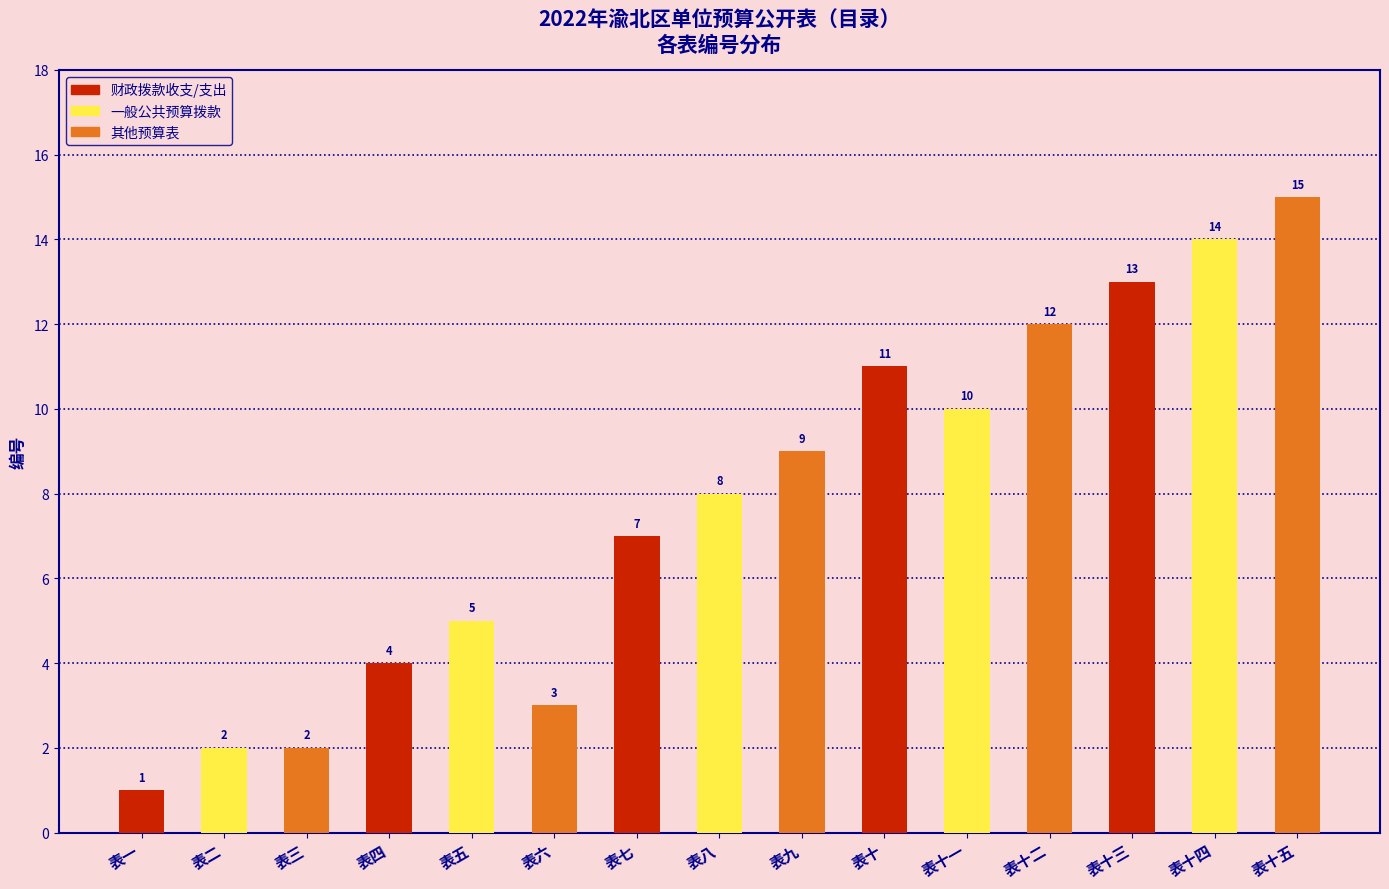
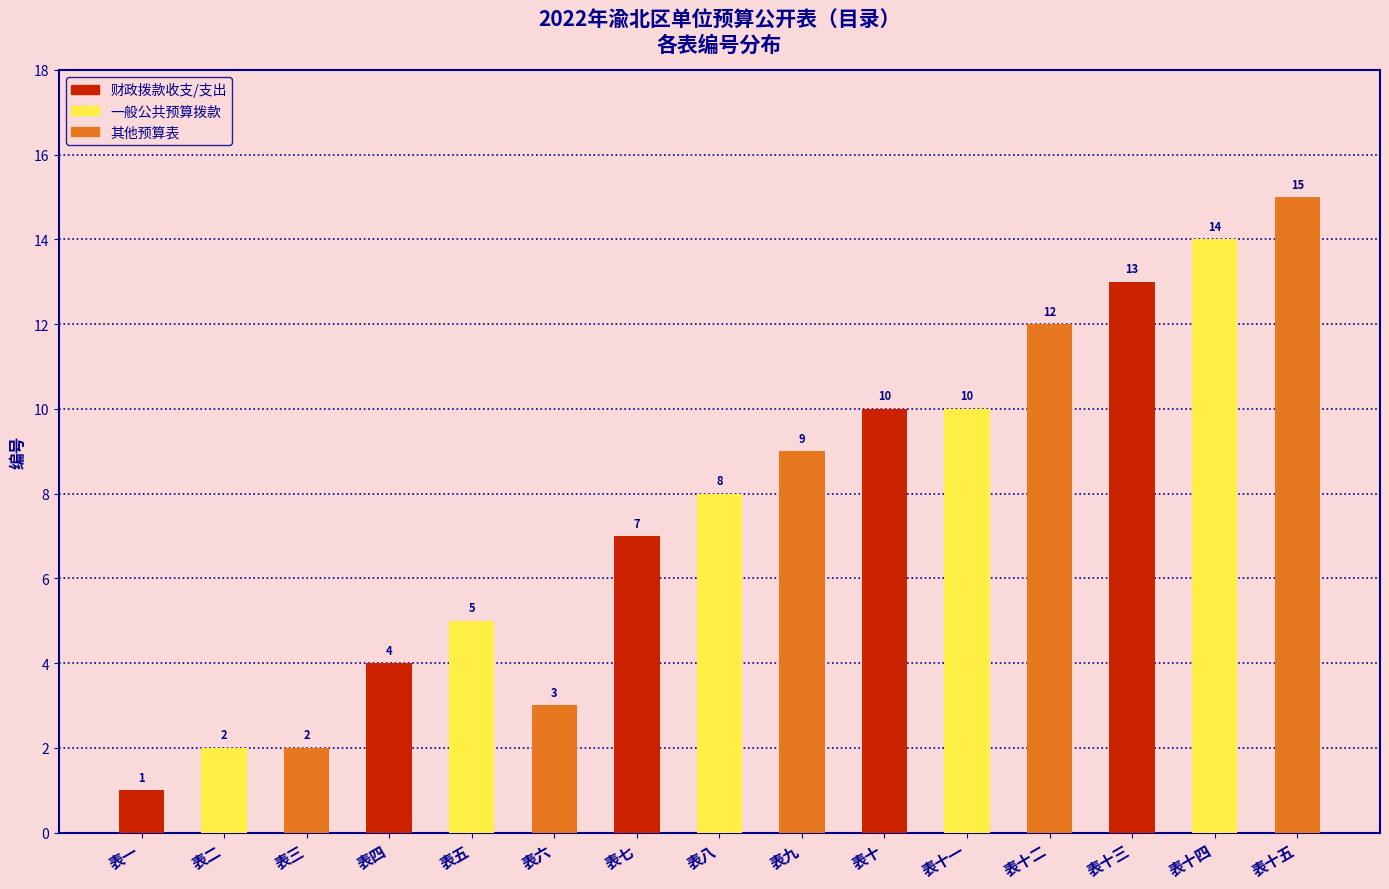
表十: 11 -> 10
